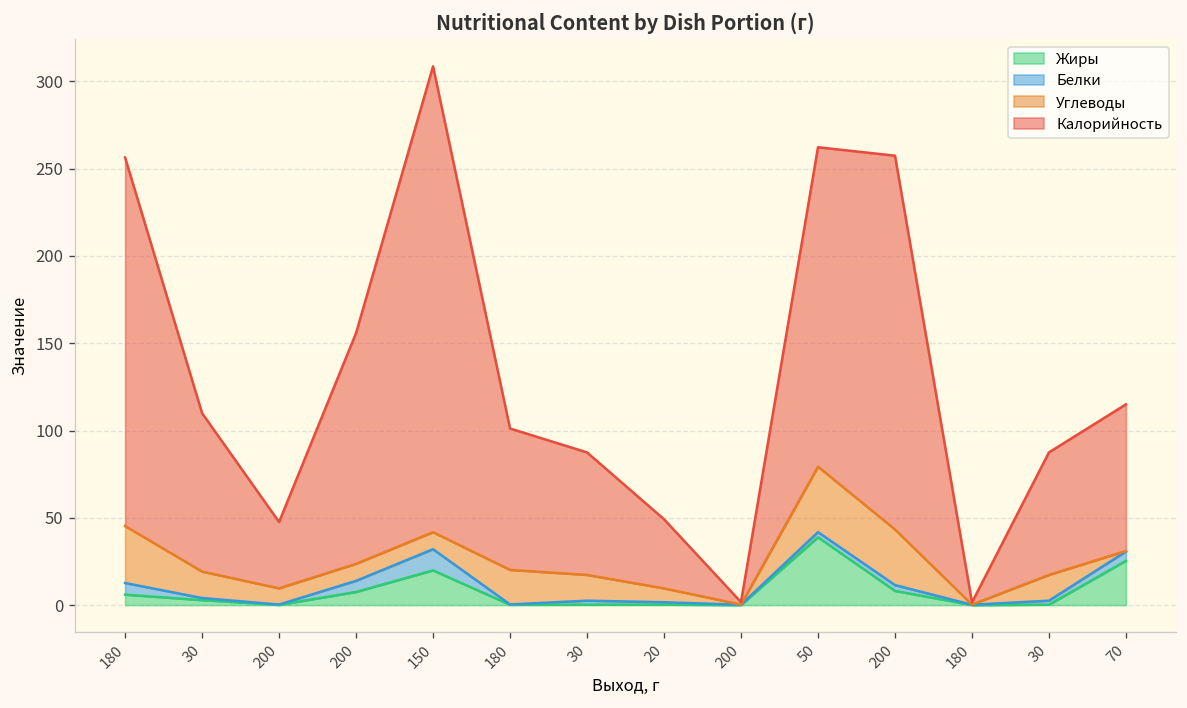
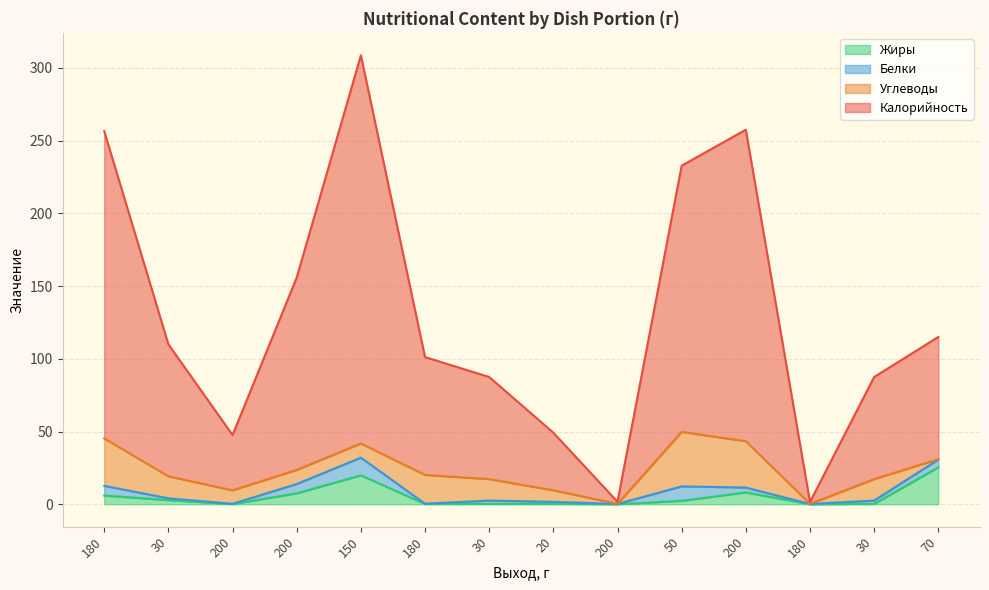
Жиры, 50: 39 -> 2
Белки, 50: 3 -> 10
